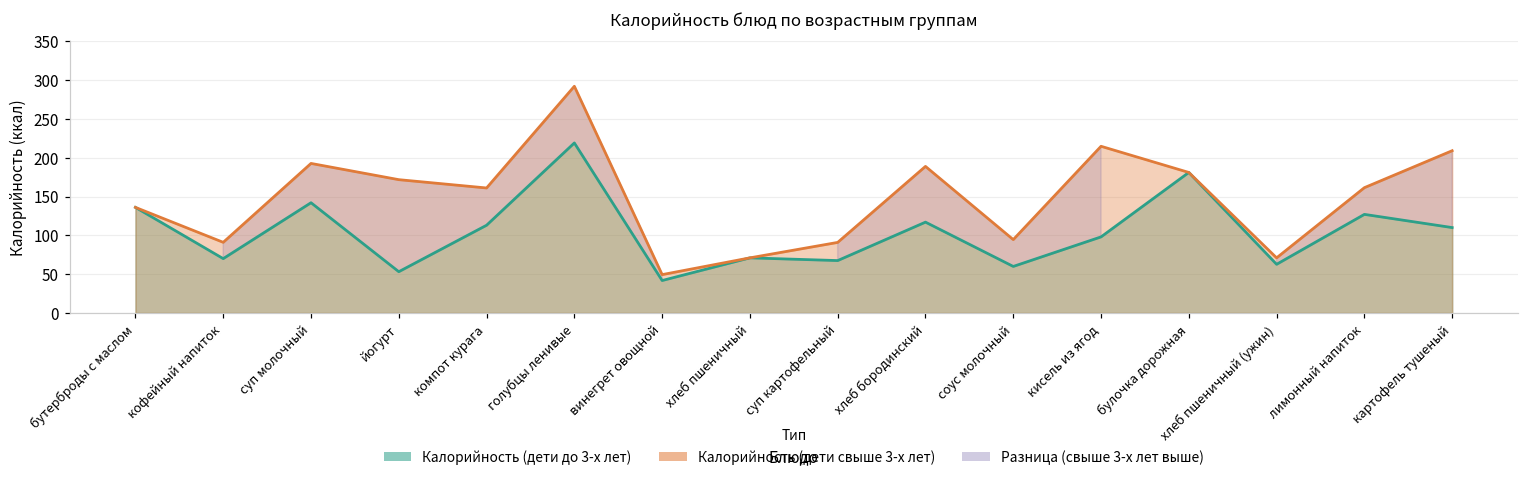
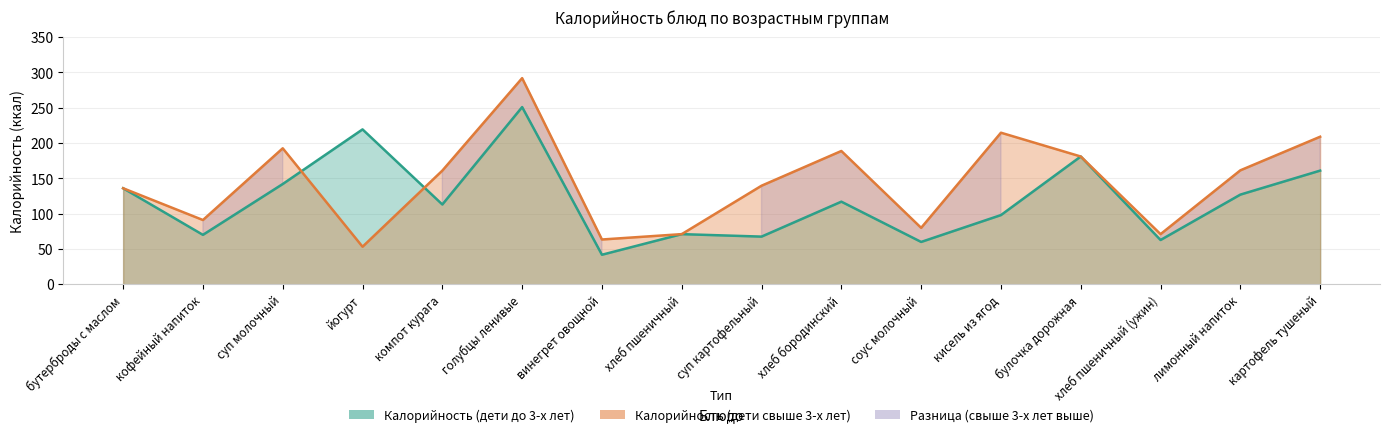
Калорийность (дети до 3-х лет), йогурт: 50 -> 220
Калорийность (дети свыше 3-х лет), йогурт: 170 -> 50
Калорийность (дети до 3-х лет), голубцы ленивые: 220 -> 250
Калорийность (дети свыше 3-х лет), винегрет овощной: 50 -> 60
Калорийность (дети свыше 3-х лет), суп картофельный: 90 -> 140
Калорийность (дети свыше 3-х лет), соус молочный: 90 -> 80
Калорийность (дети до 3-х лет), картофель тушеный: 110 -> 160
